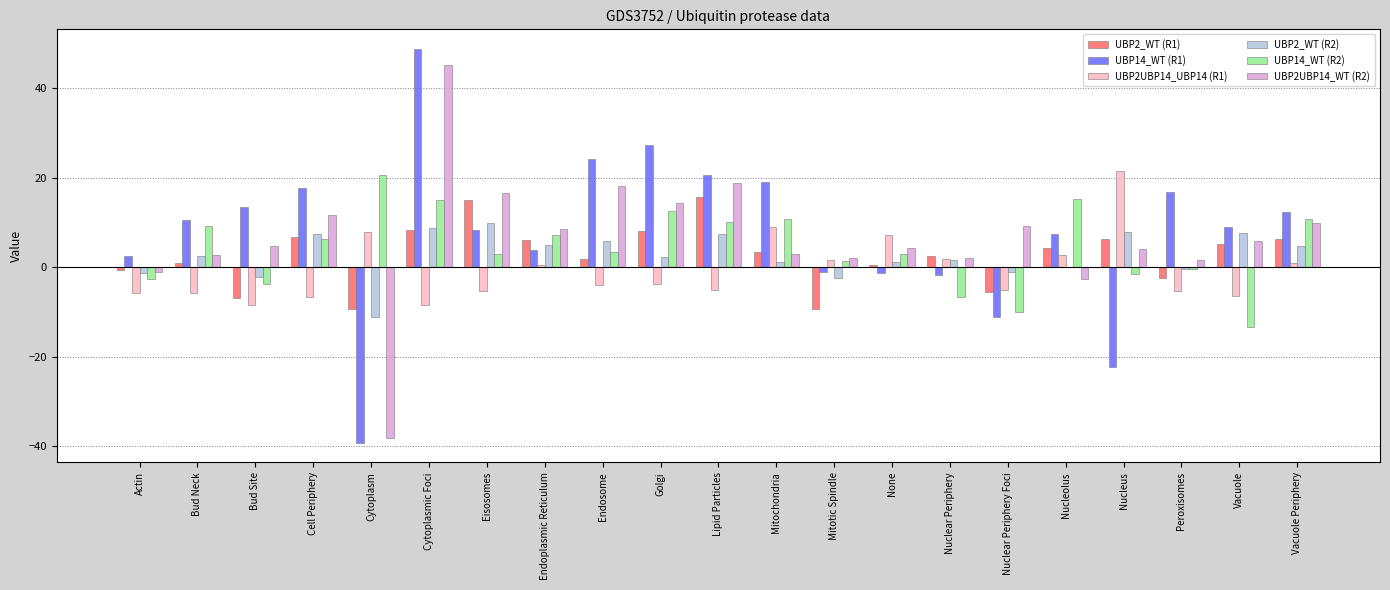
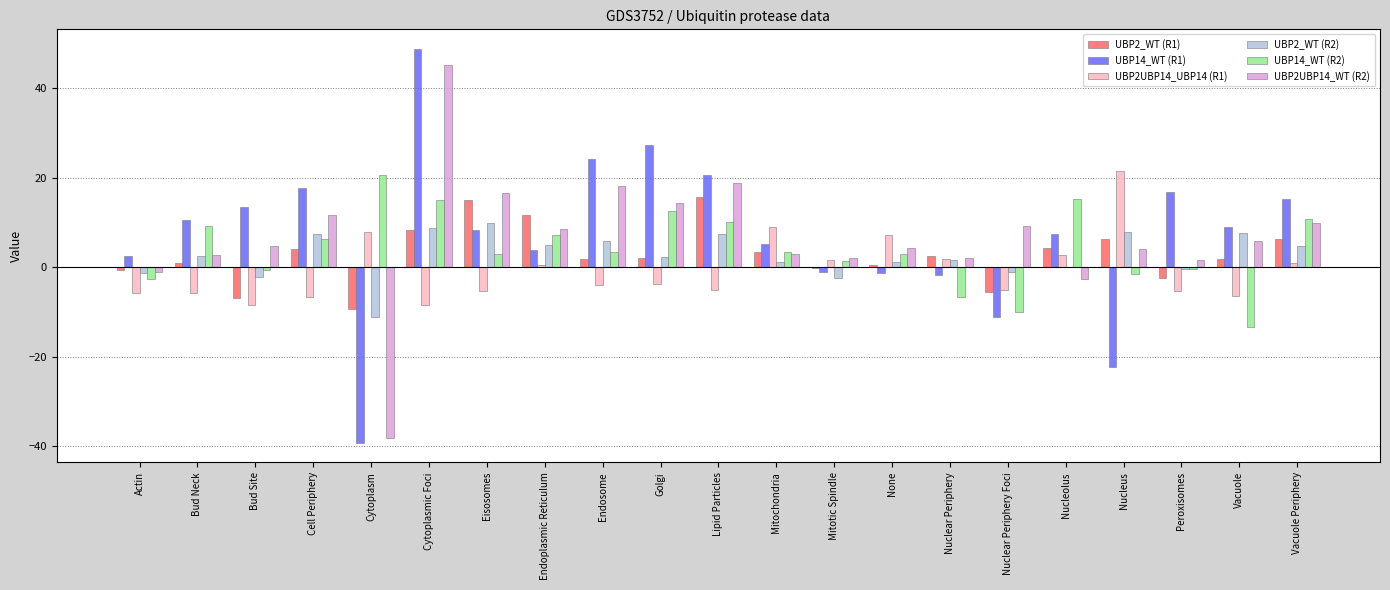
UBP14_WT (R2), Bud Site: -4 -> -1
UBP2_WT (R1), Cell Periphery: 7 -> 4
UBP2_WT (R1), Endoplasmic Reticulum: 6 -> 12
UBP2_WT (R1), Golgi: 8 -> 2
UBP14_WT (R1), Mitochondria: 19 -> 5
UBP14_WT (R2), Mitochondria: 11 -> 3
UBP2_WT (R1), Mitotic Spindle: -9 -> 0
UBP2_WT (R1), Vacuole: 5 -> 2
UBP14_WT (R1), Vacuole Periphery: 12 -> 15
